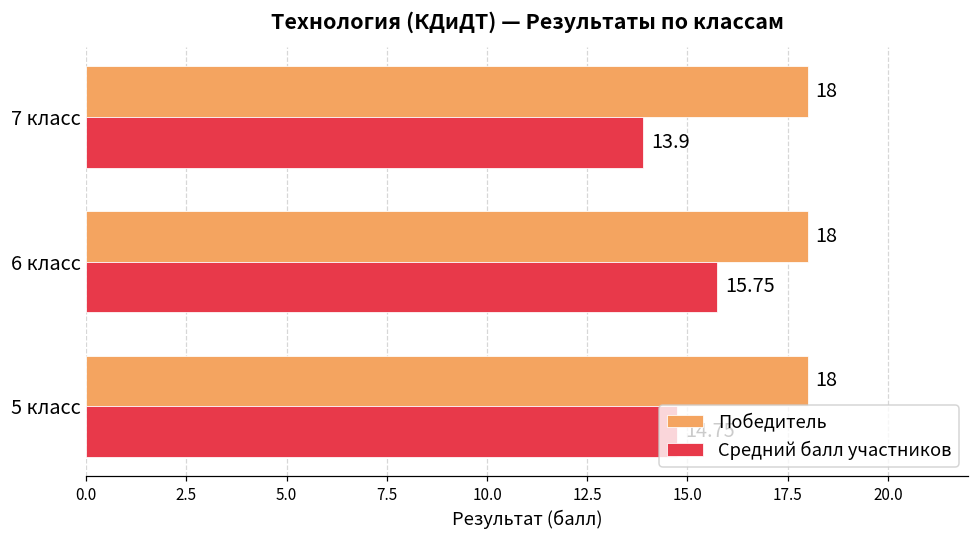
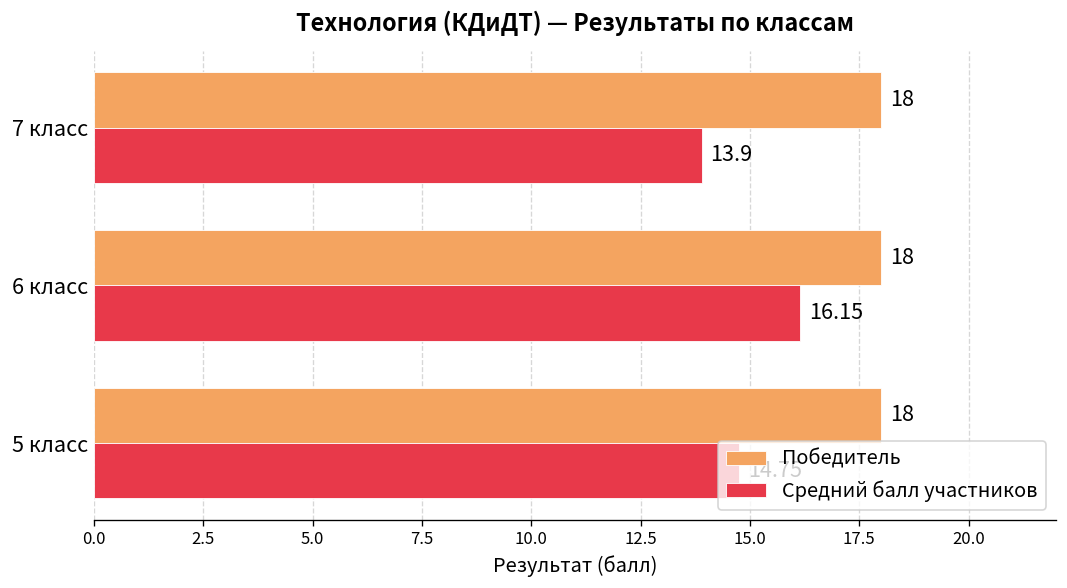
Средний балл участников, 6 класс: 15.75 -> 16.15
